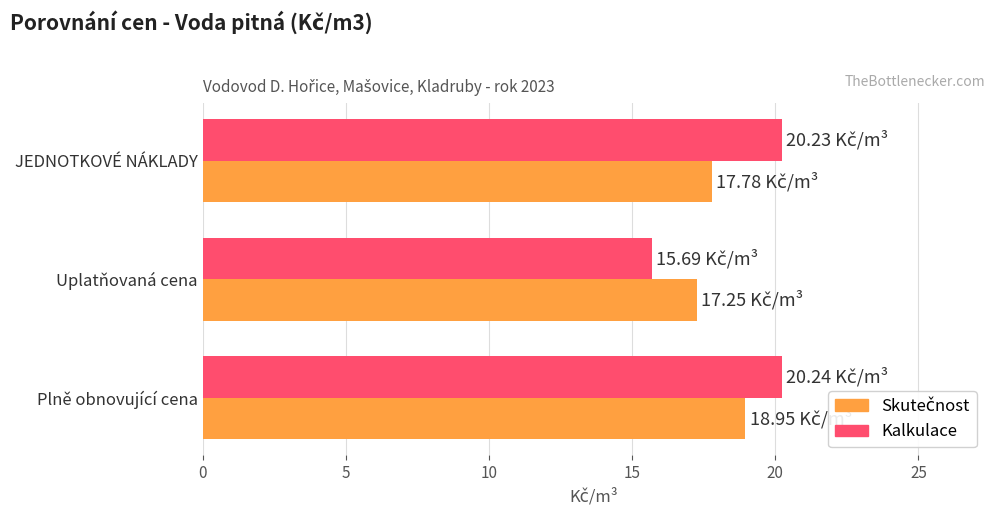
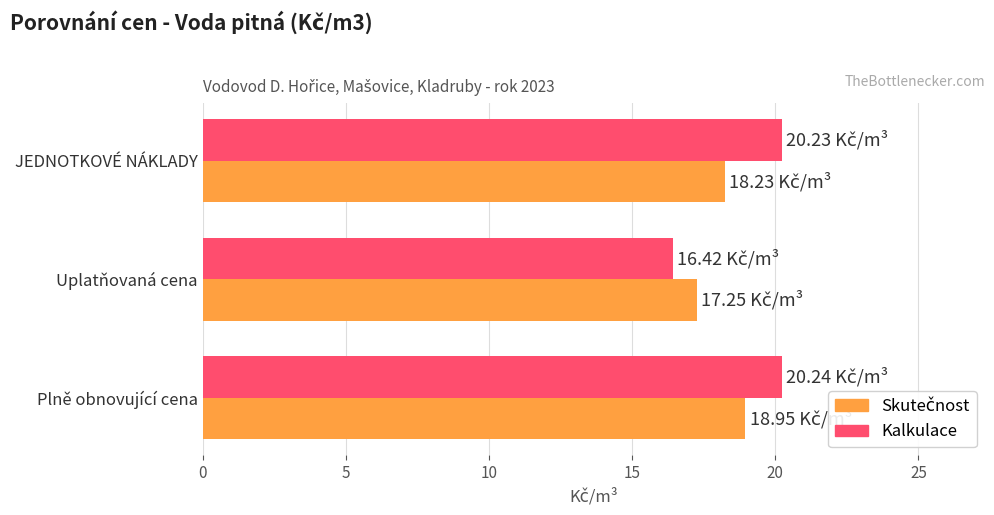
Skutečnost, JEDNOTKOVÉ NÁKLADY: 17.78 -> 18.23
Kalkulace, Uplatňovaná cena: 15.69 -> 16.42
